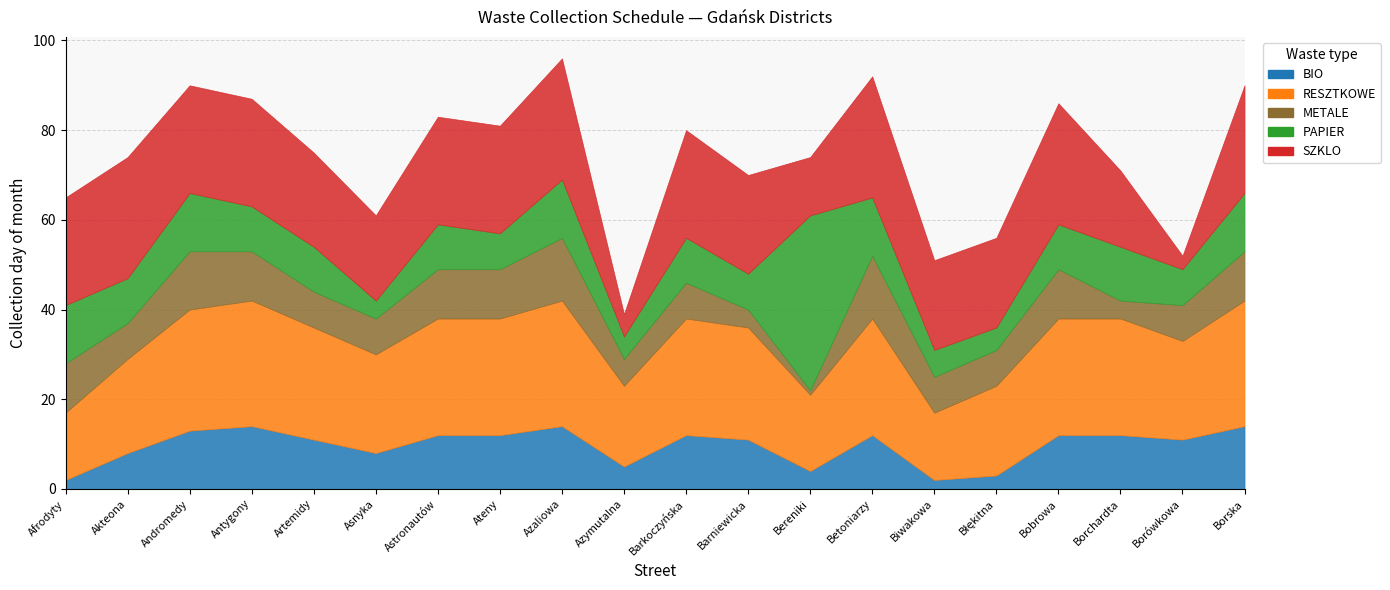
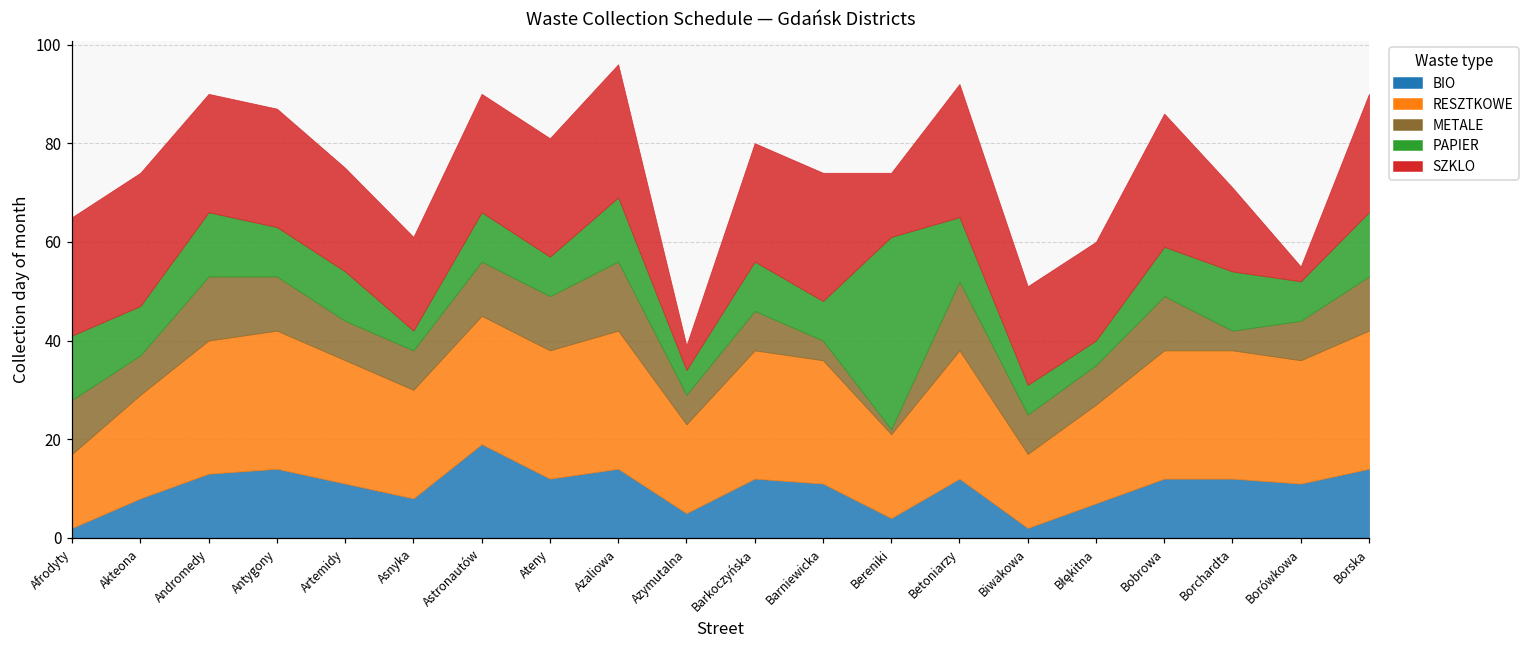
BIO, Astronautów: 12 -> 19
SZKLO, Barniewicka: 22 -> 26
BIO, Błękitna: 3 -> 7
RESZTKOWE, Borówkowa: 22 -> 25
